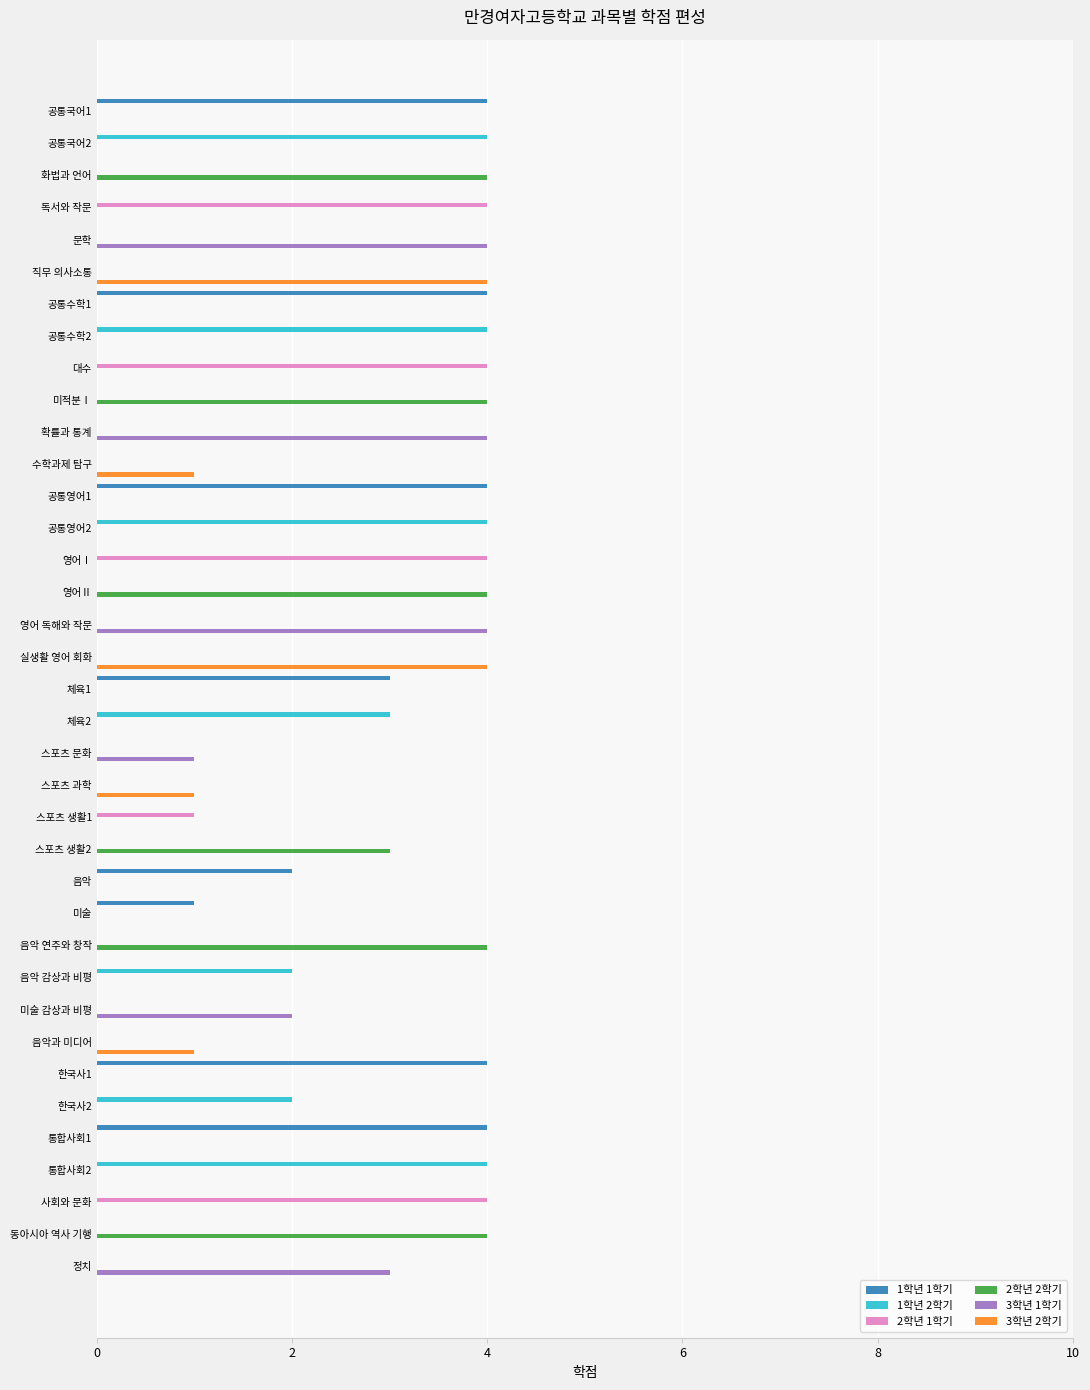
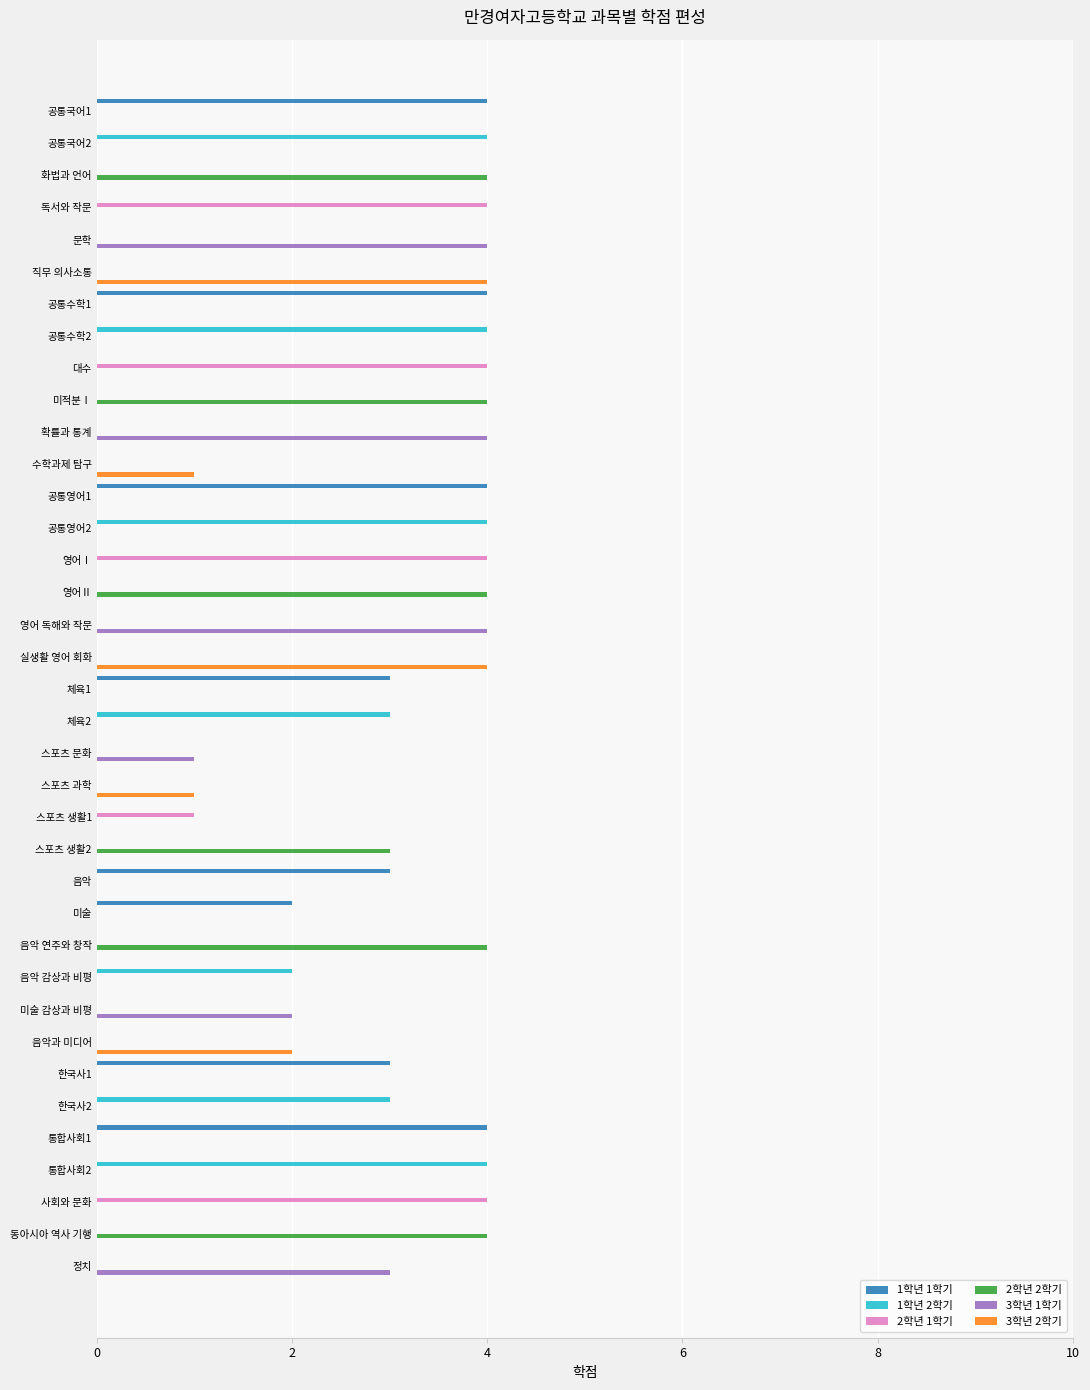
1학년 1학기, 음악: 2 -> 3
1학년 1학기, 미술: 1 -> 2
3학년 2학기, 음악과 미디어: 1 -> 2
1학년 1학기, 한국사1: 4 -> 3
1학년 2학기, 한국사2: 2 -> 3
